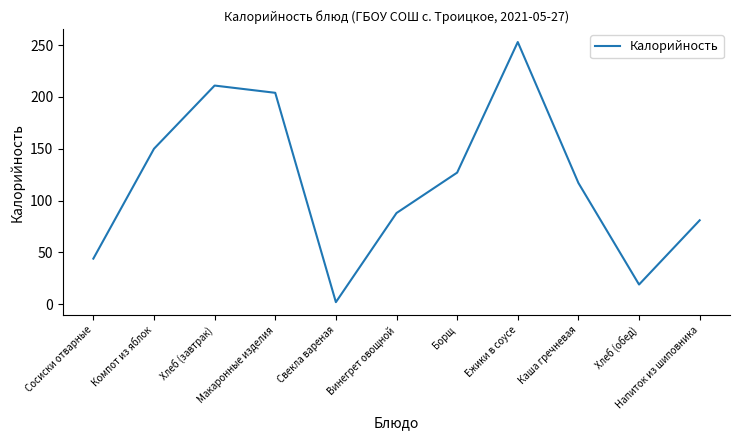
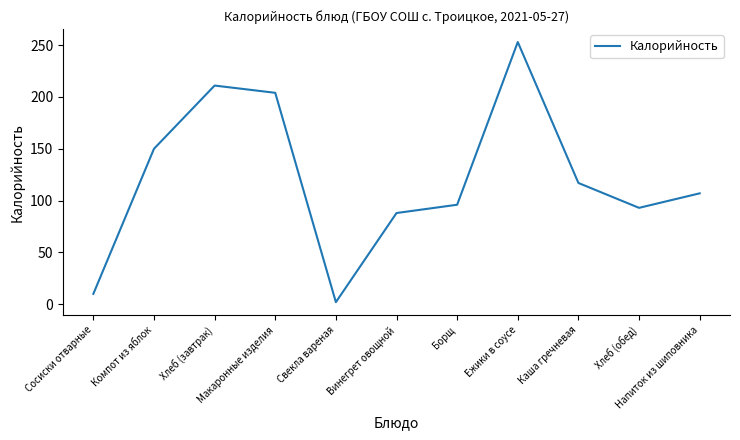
Сосиски отварные: 44 -> 10
Борщ: 127 -> 96
Хлеб (обед): 19 -> 93
Напиток из шиповника: 81 -> 107
